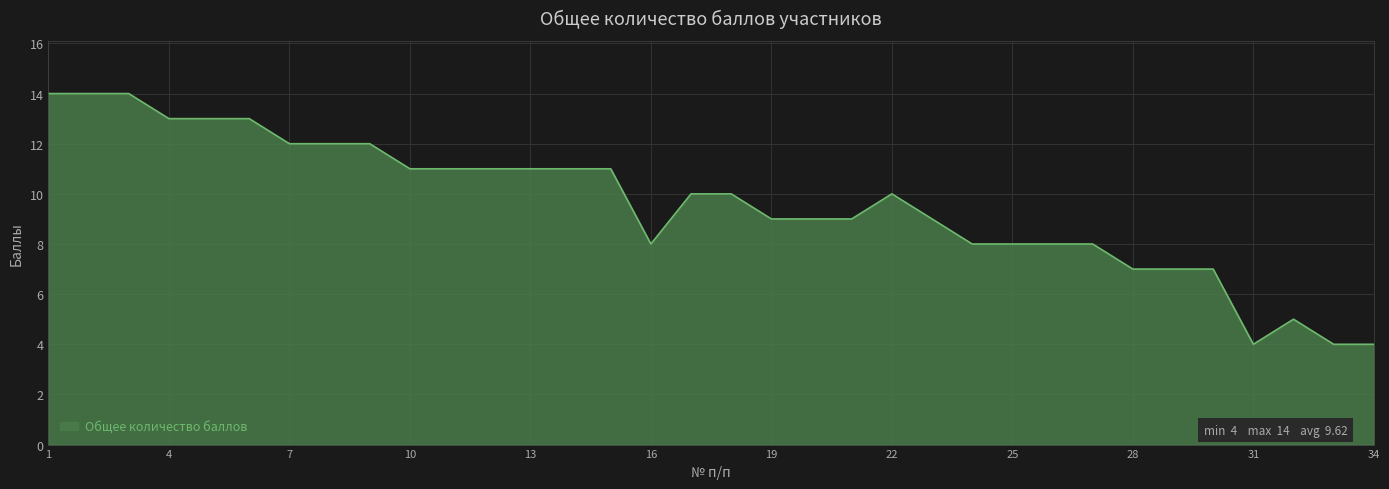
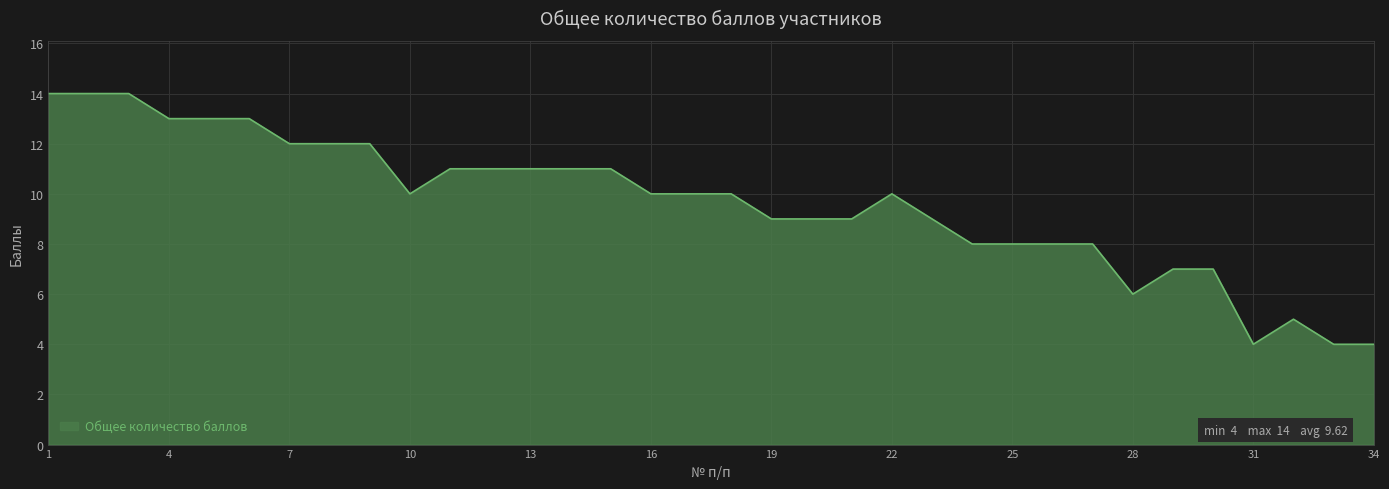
10: 11 -> 10
16: 8 -> 10
28: 7 -> 6
